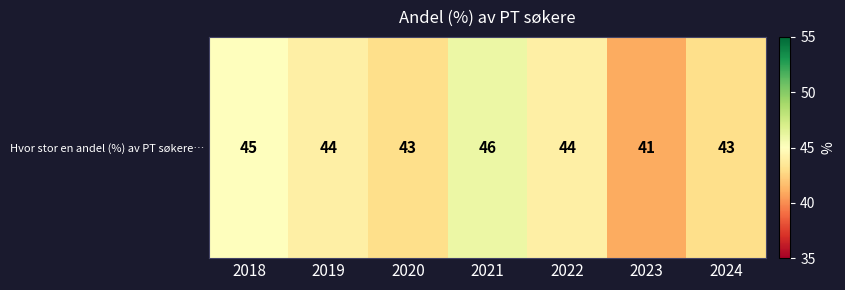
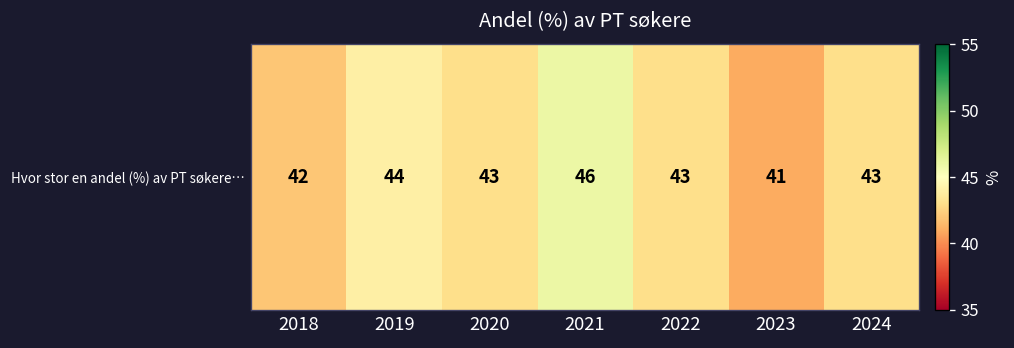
Hvor stor en andel (%) av PT søkere…, 2018: 45 -> 42
Hvor stor en andel (%) av PT søkere…, 2022: 44 -> 43
